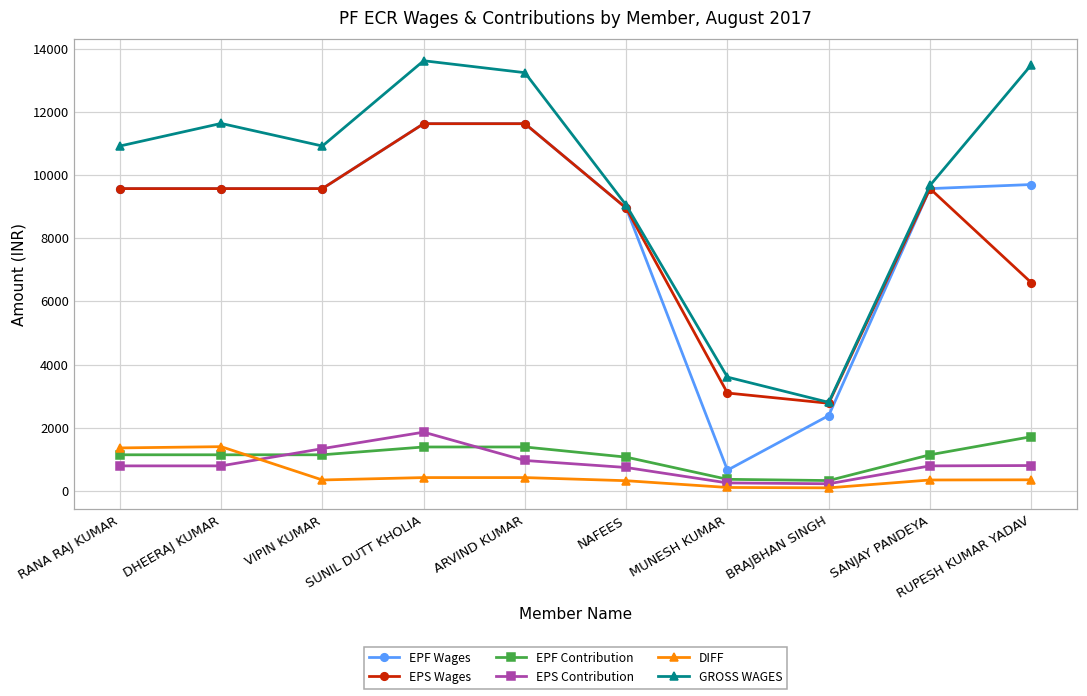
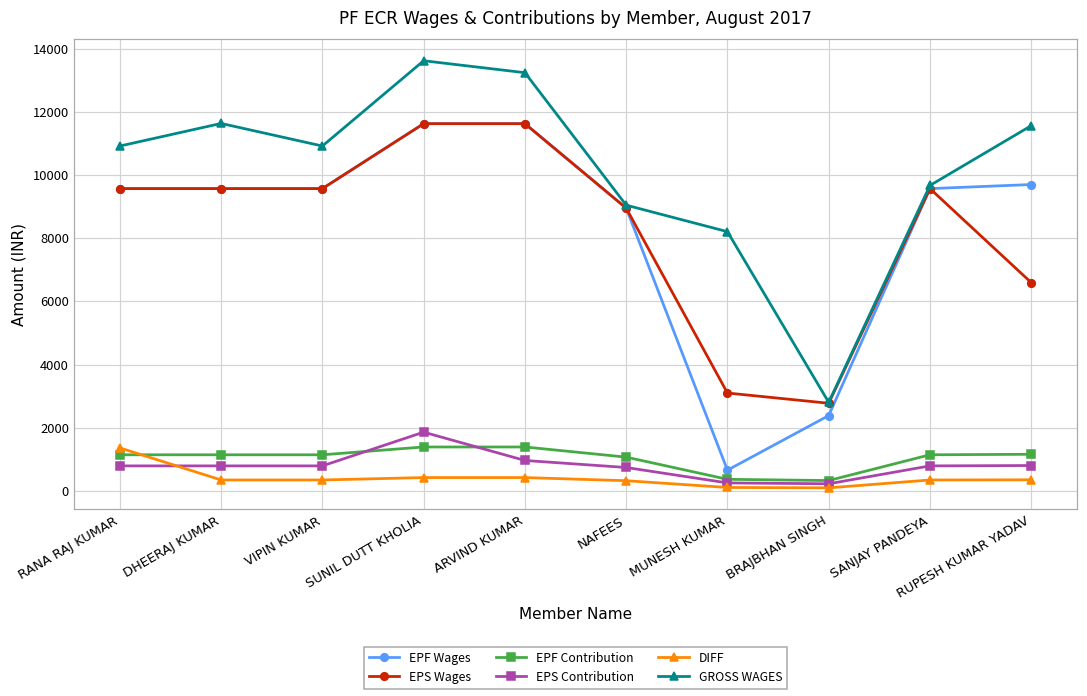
DIFF, DHEERAJ KUMAR: 1400 -> 400
EPS Contribution, VIPIN KUMAR: 1300 -> 800
GROSS WAGES, MUNESH KUMAR: 3600 -> 8200
EPF Contribution, RUPESH KUMAR YADAV: 1700 -> 1200
GROSS WAGES, RUPESH KUMAR YADAV: 13500 -> 11600
